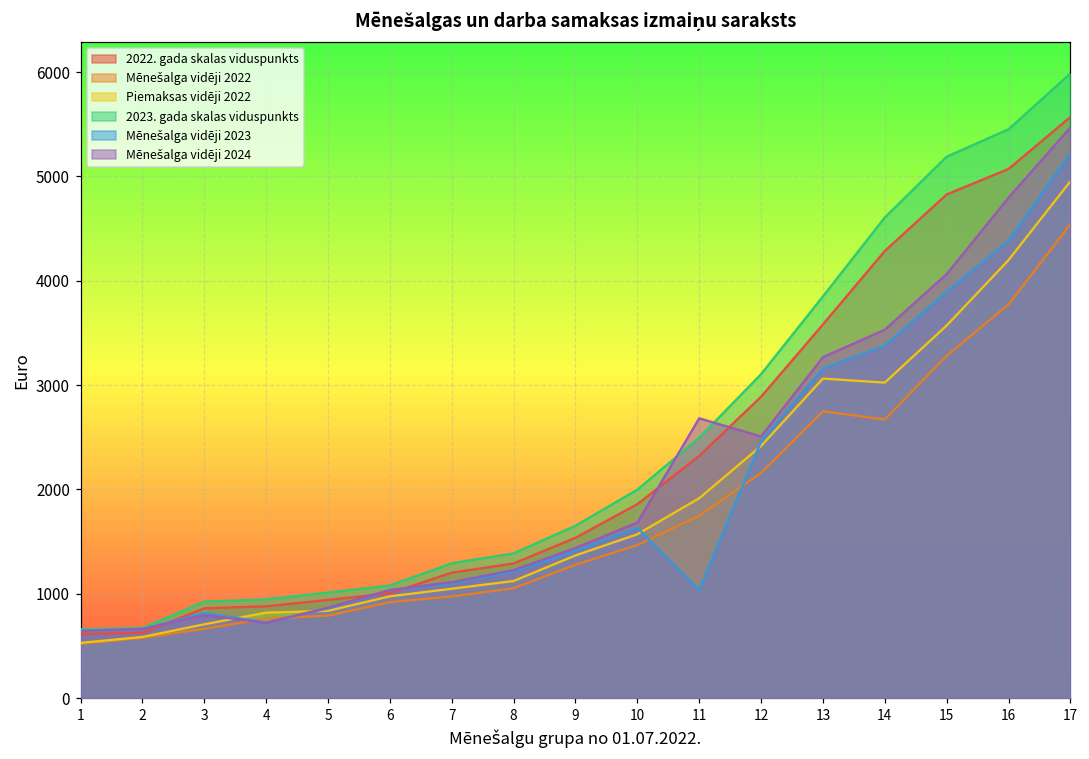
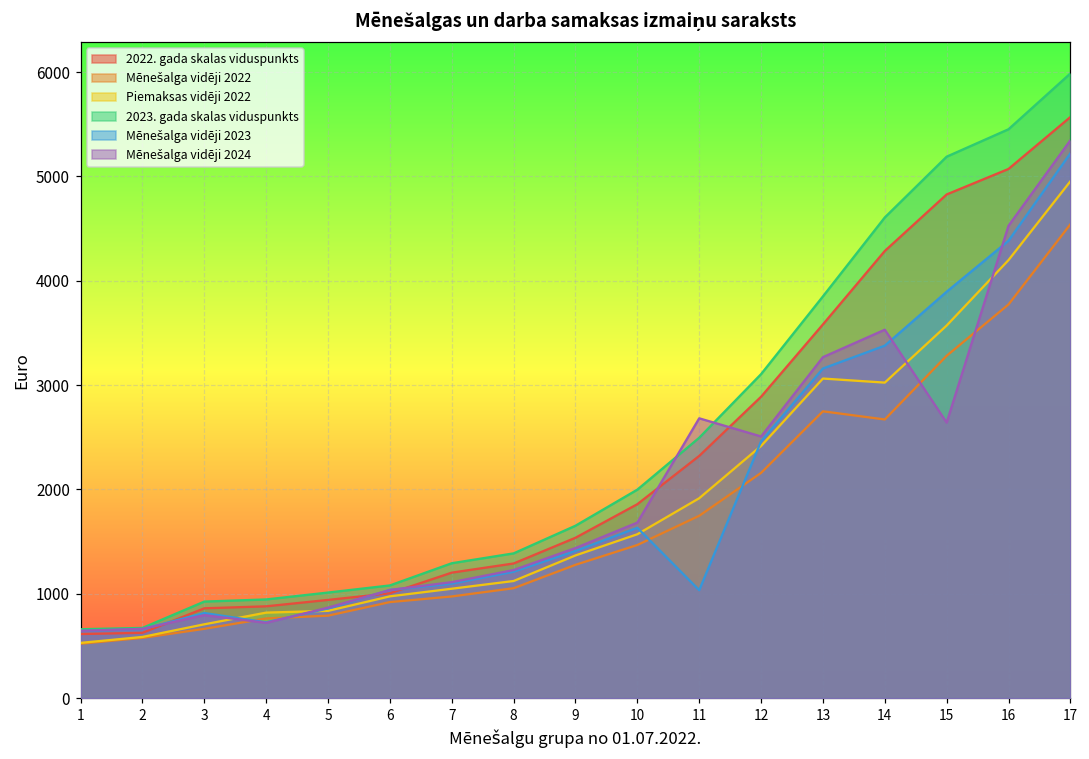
Mēnešalga vidēji 2024, 15: 4100 -> 2600
Mēnešalga vidēji 2024, 16: 4800 -> 4500
Mēnešalga vidēji 2024, 17: 5500 -> 5300
